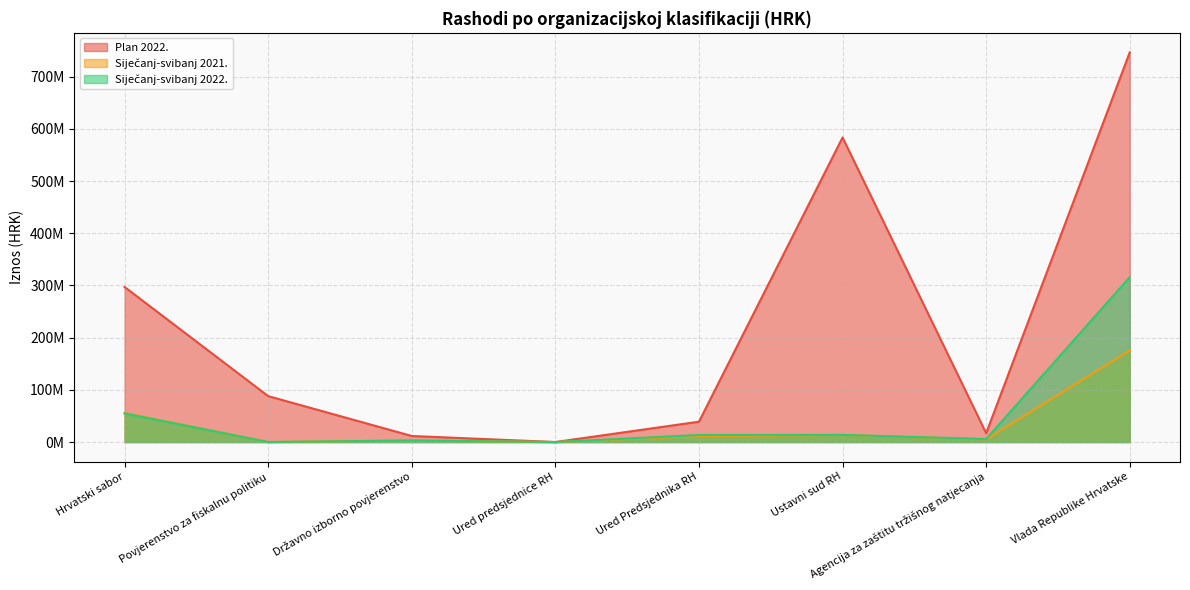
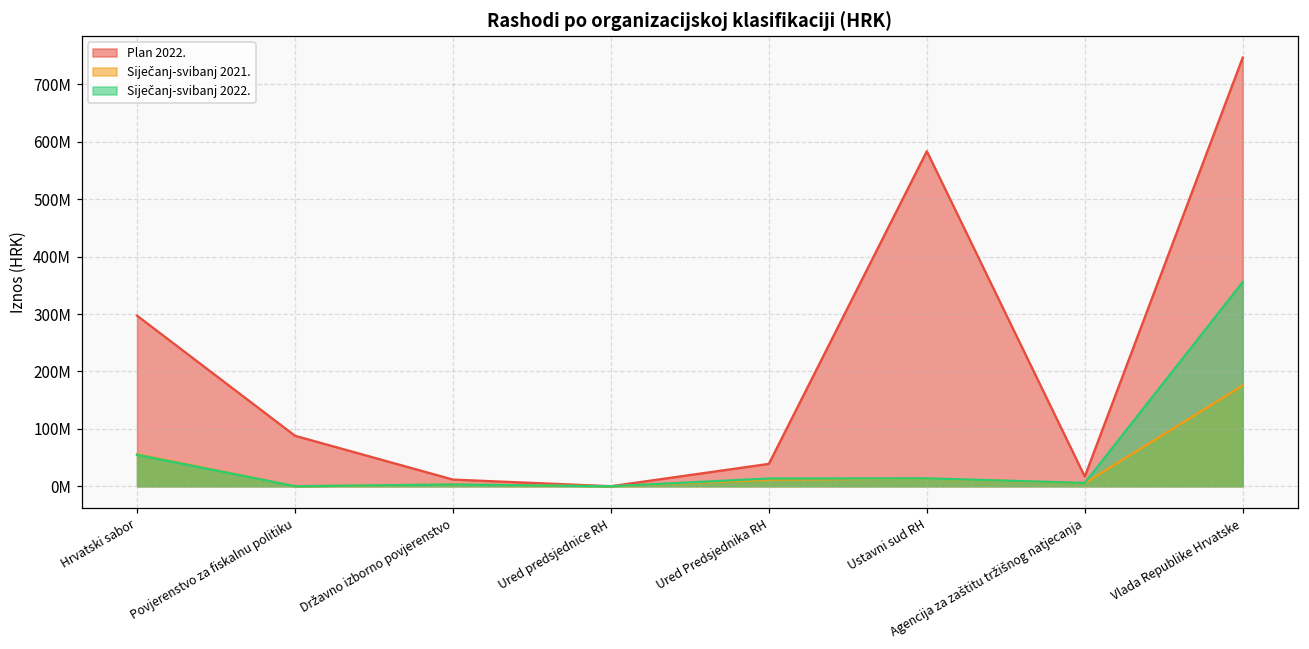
Siječanj-svibanj 2022., Vlada Republike Hrvatske: 320000000 -> 360000000
